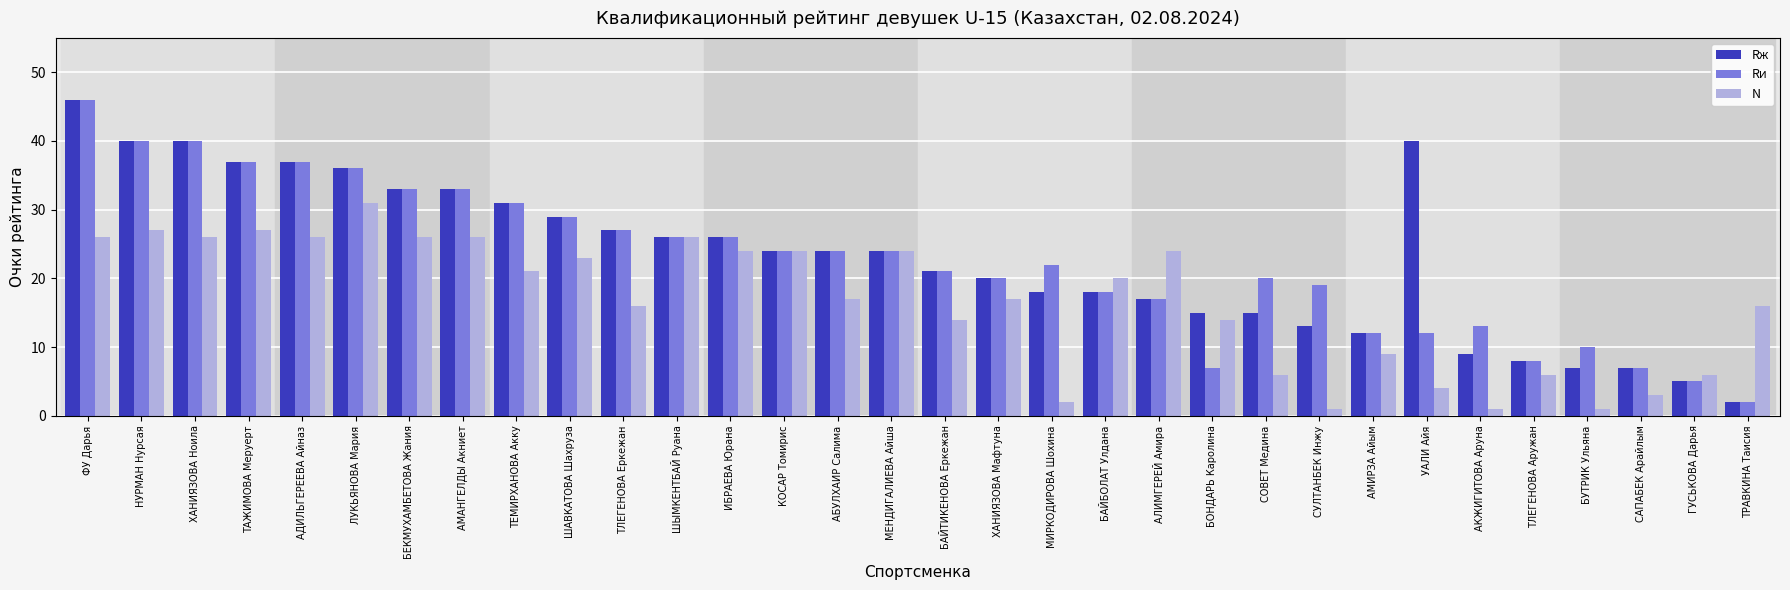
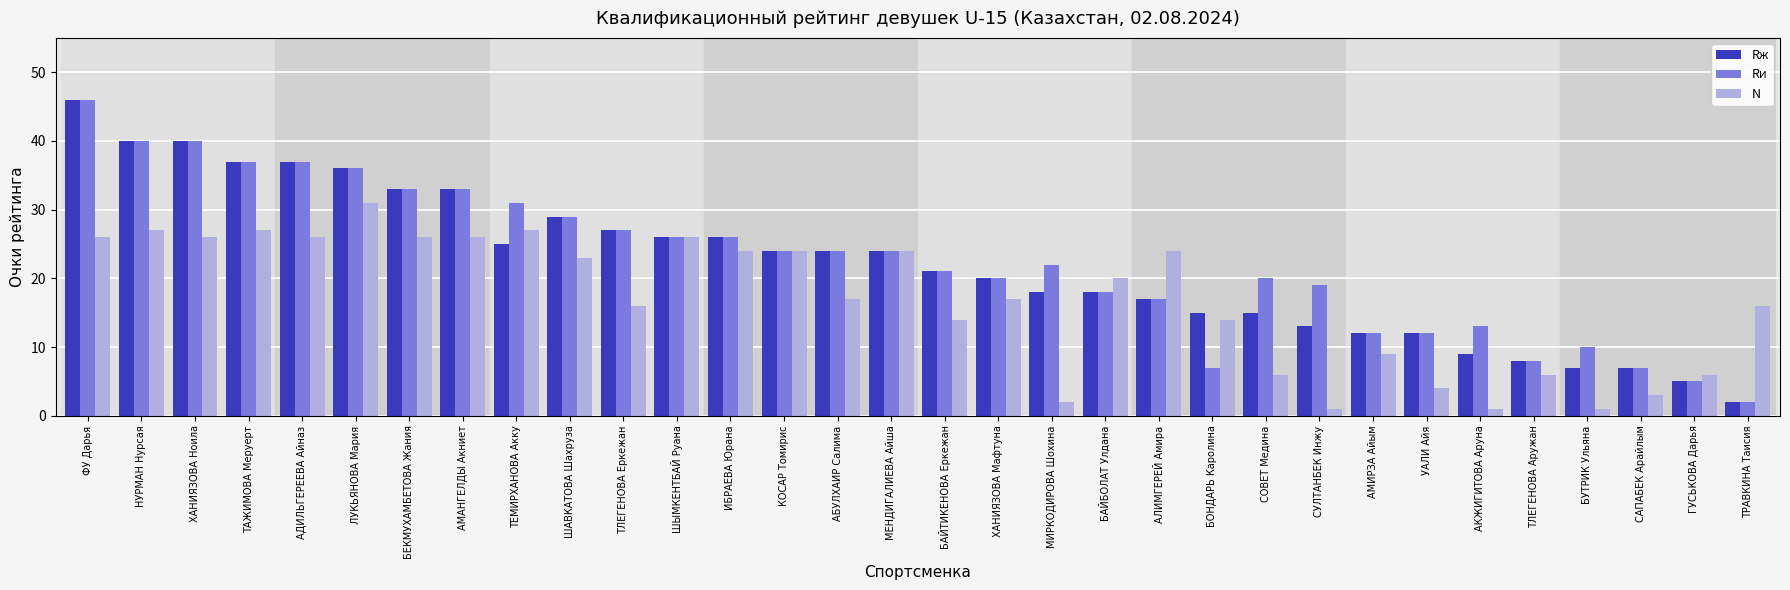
Rж, ТЕМИРХАНОВА Акку: 31 -> 25
N, ТЕМИРХАНОВА Акку: 21 -> 27
Rж, УАЛИ Айя: 40 -> 12
